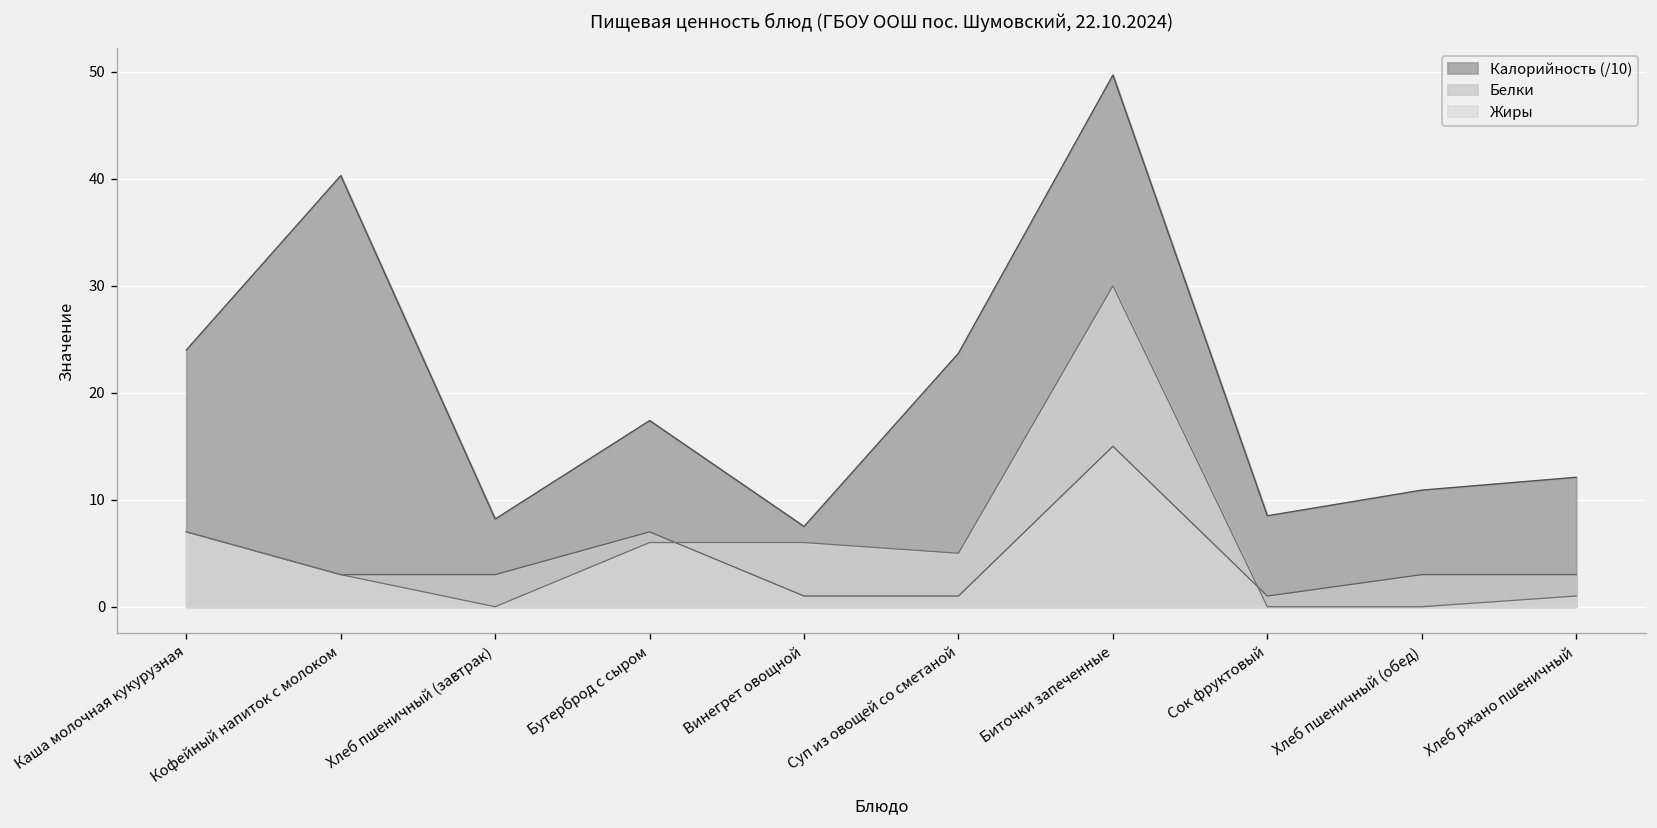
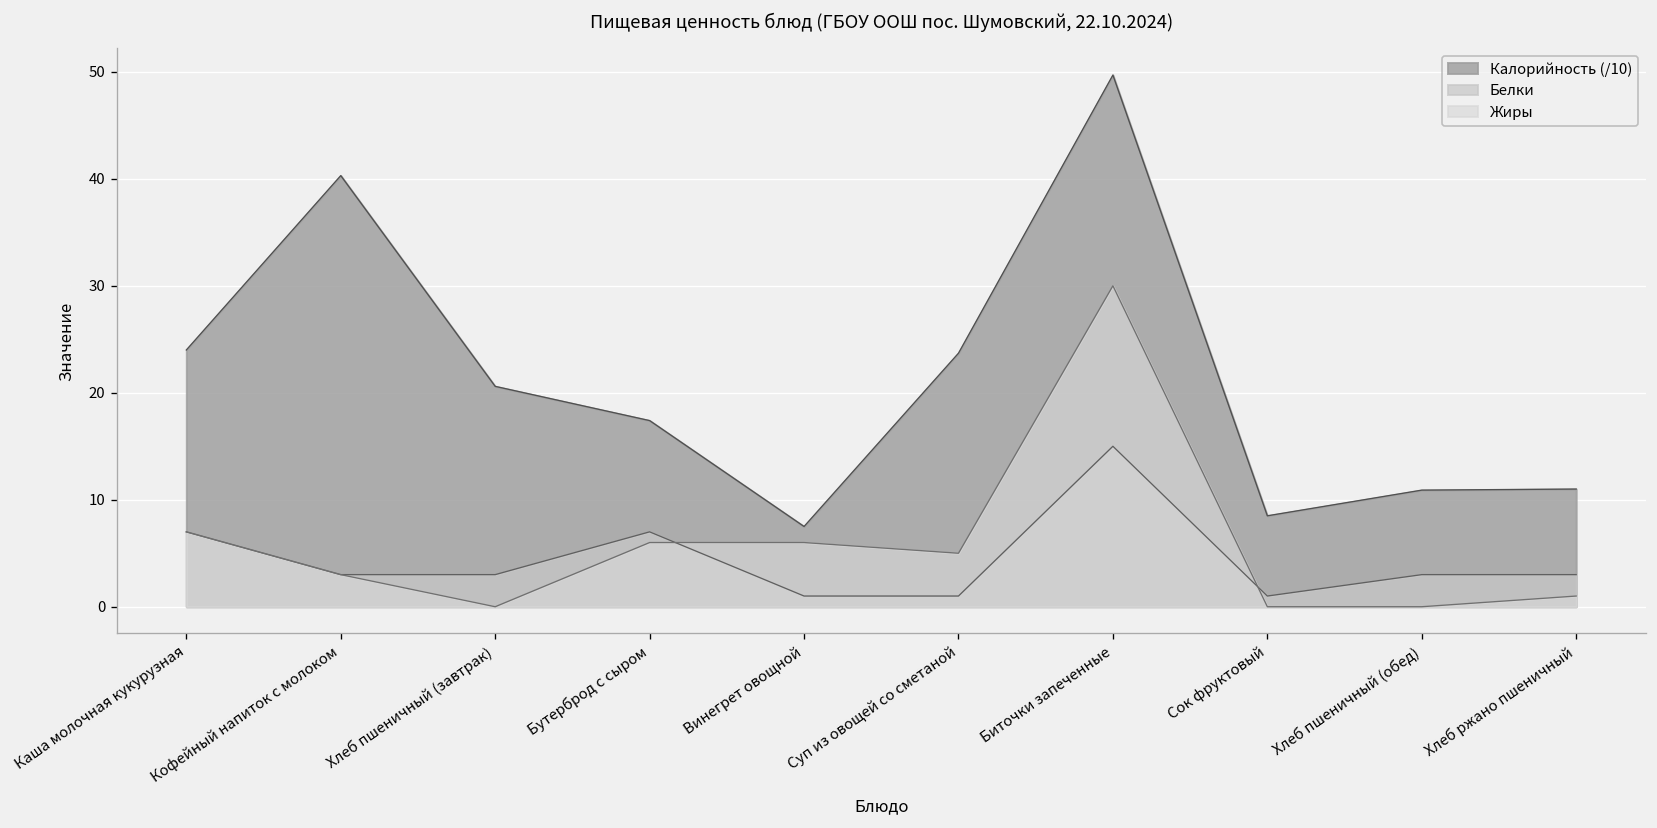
Калорийность (/10), Хлеб пшеничный (завтрак): 8 -> 21
Калорийность (/10), Хлеб ржано пшеничный: 12 -> 11
